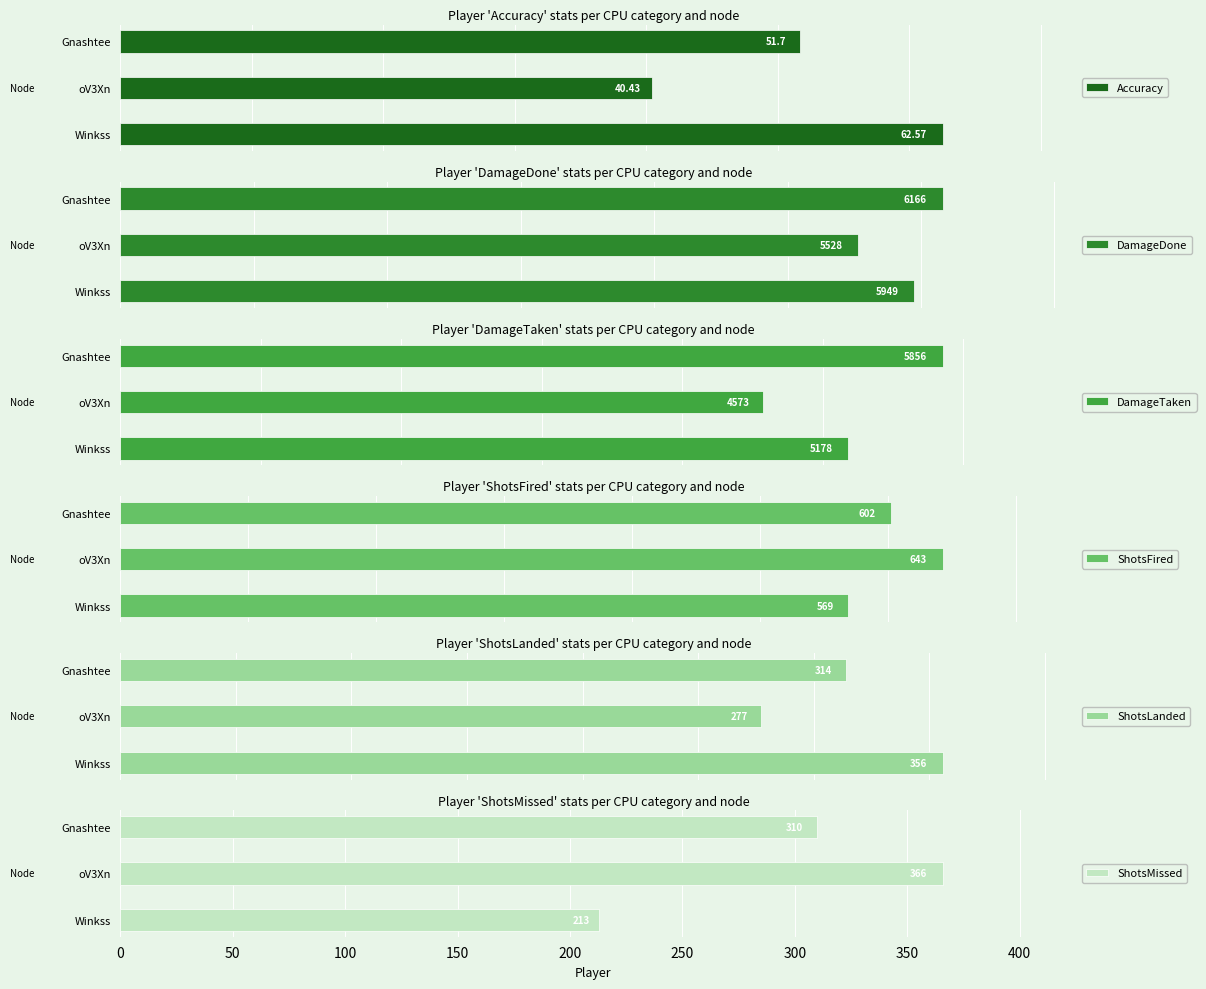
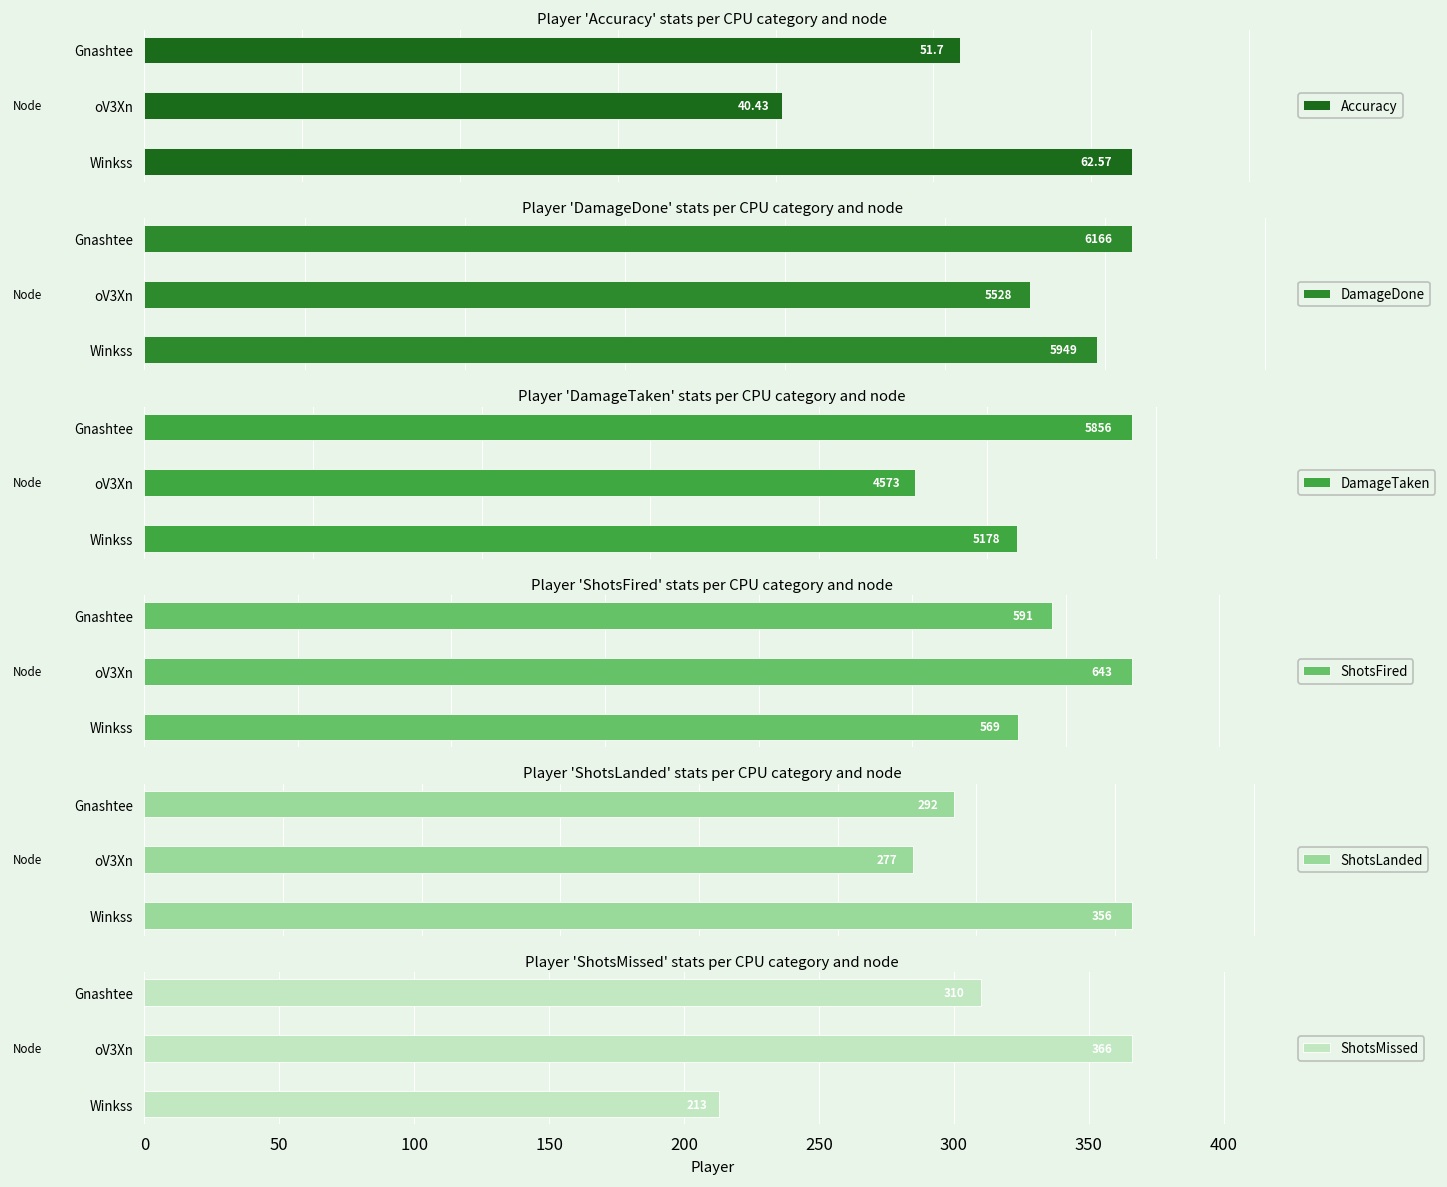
Player 'ShotsFired' stats per CPU category and node, Gnashtee: 602 -> 591
Player 'ShotsLanded' stats per CPU category and node, Gnashtee: 314 -> 292
